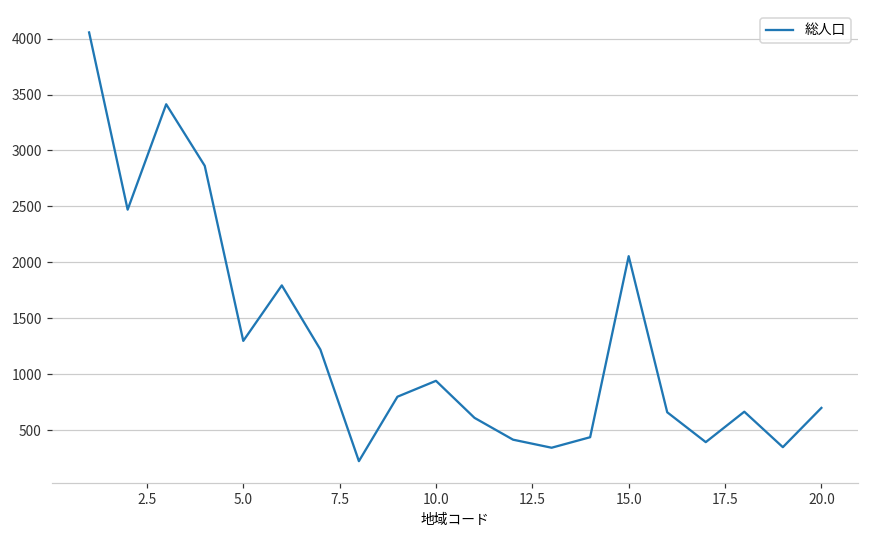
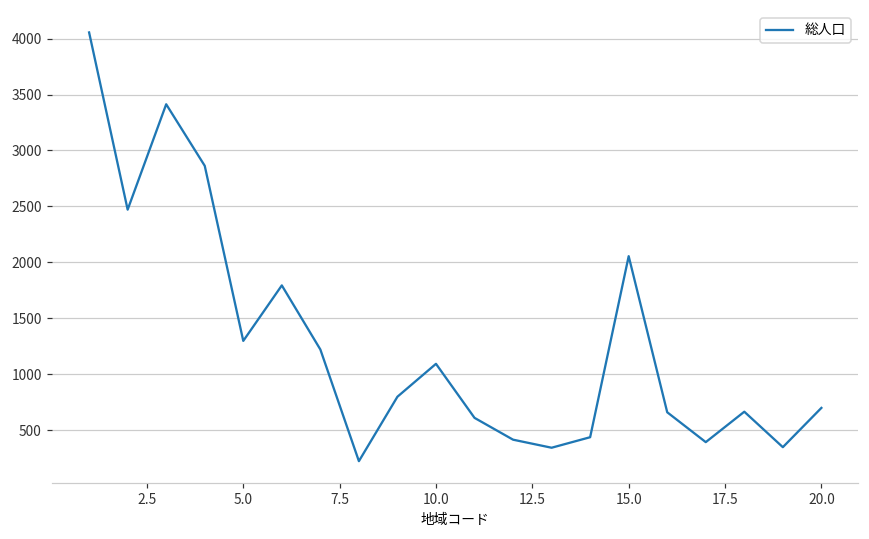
10.0: 940 -> 1090
